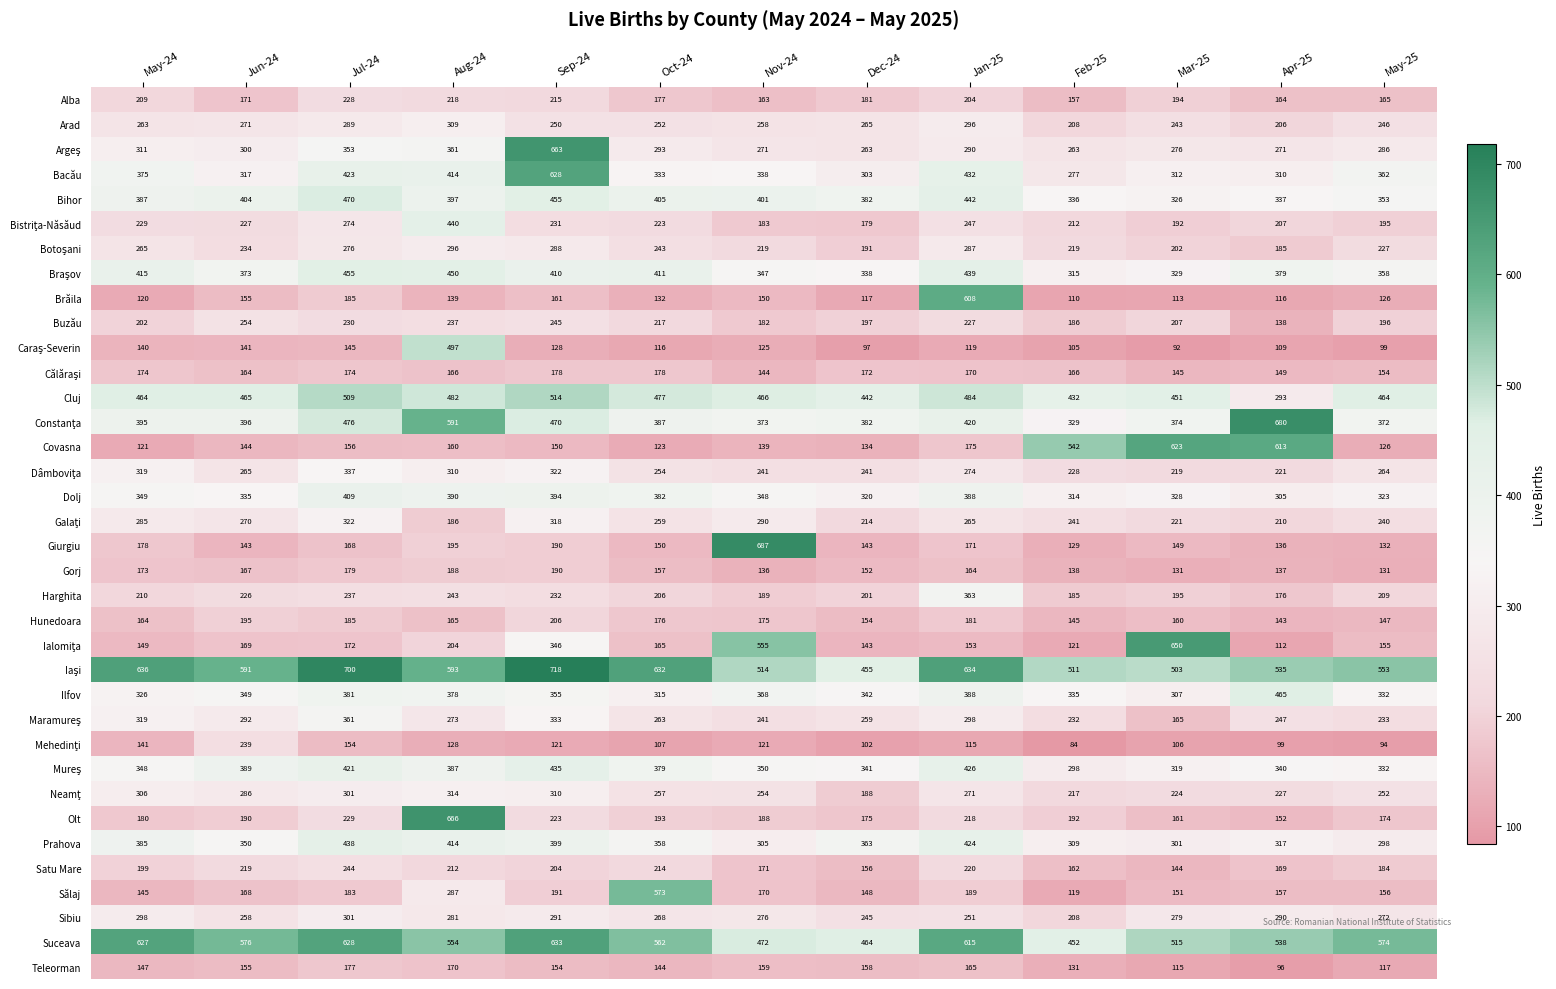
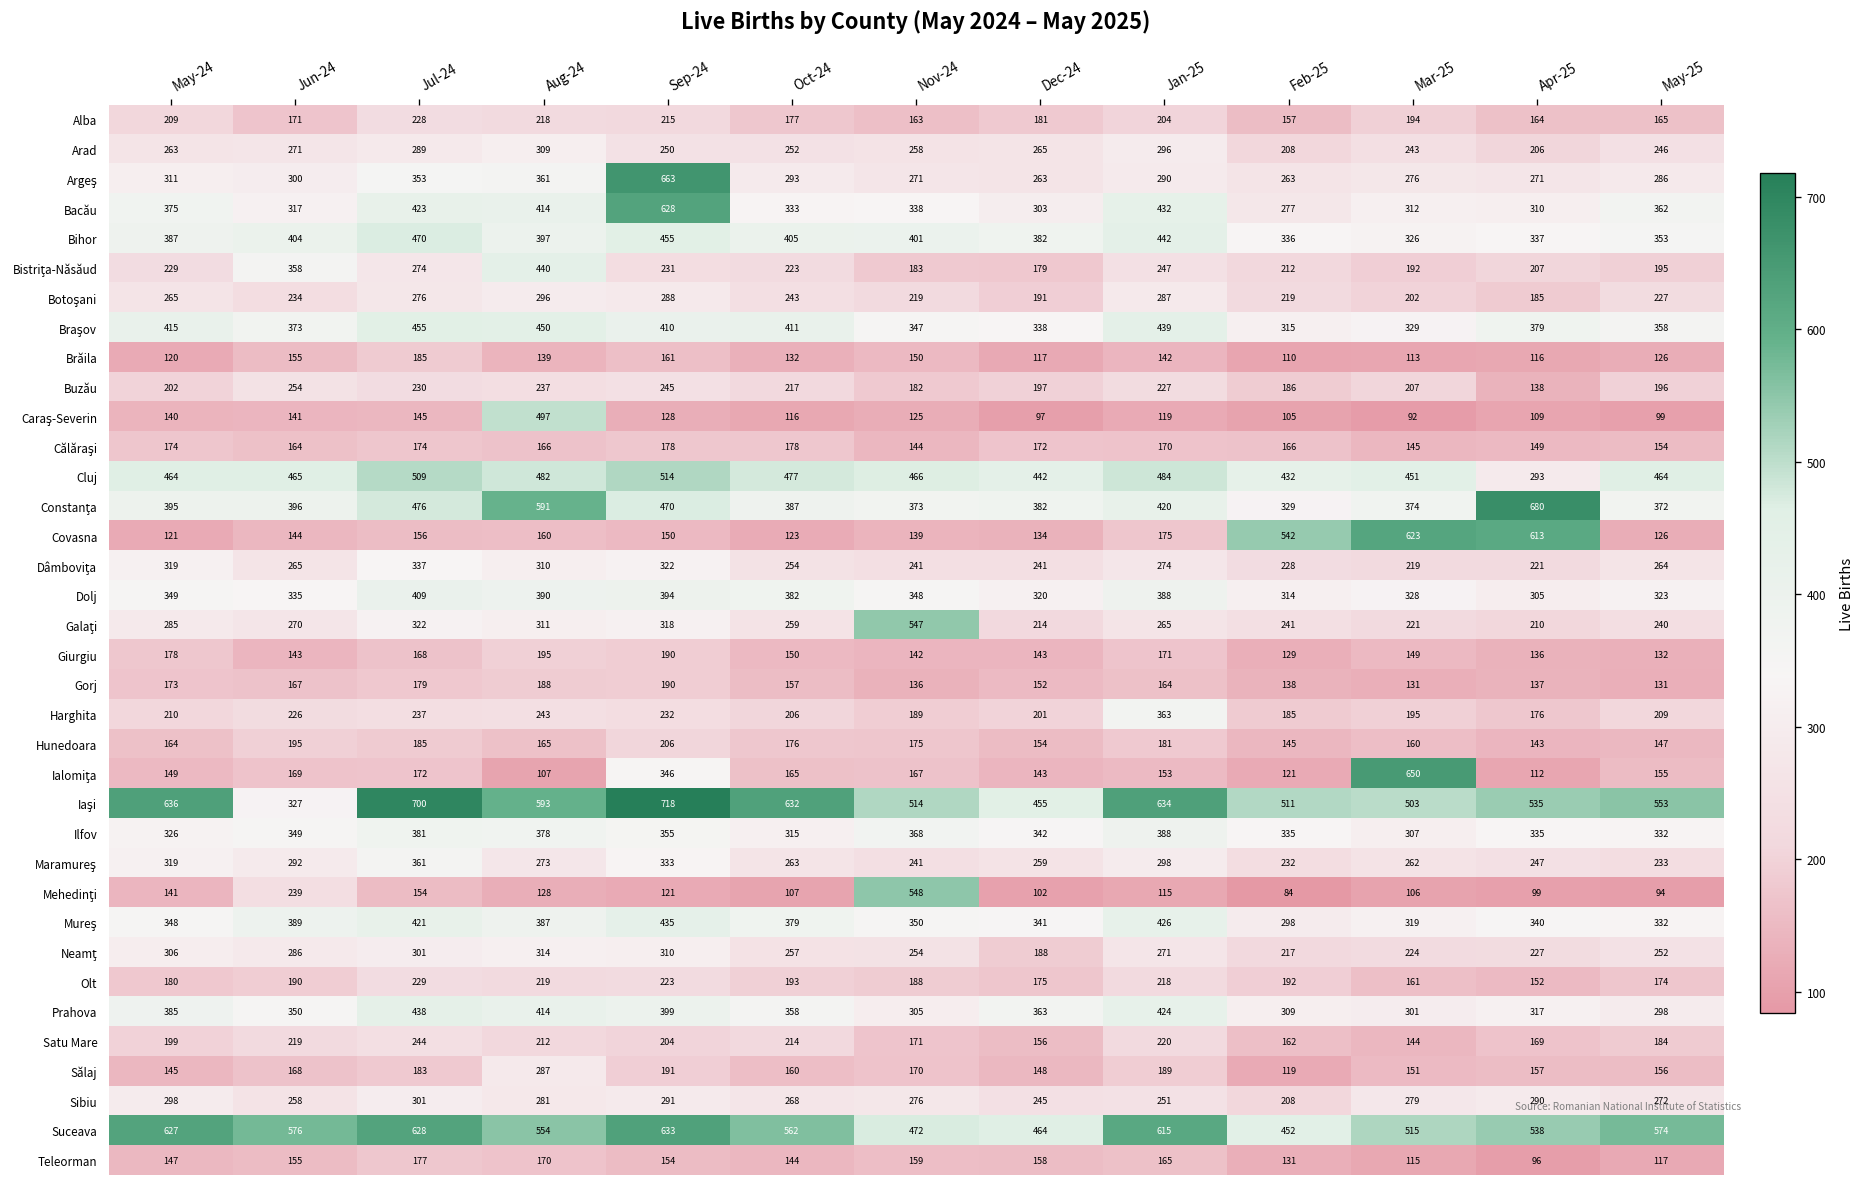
Bistriţa-Năsăud, Jun-24: 227 -> 358
Brăila, Jan-25: 608 -> 142
Galaţi, Aug-24: 186 -> 311
Galaţi, Nov-24: 290 -> 547
Giurgiu, Nov-24: 687 -> 142
Ialomiţa, Aug-24: 204 -> 107
Ialomiţa, Nov-24: 555 -> 167
Iaşi, Jun-24: 591 -> 327
Ilfov, Apr-25: 465 -> 335
Maramureş, Mar-25: 165 -> 262
Mehedinţi, Nov-24: 121 -> 548
Olt, Aug-24: 666 -> 219
Sălaj, Oct-24: 573 -> 160
